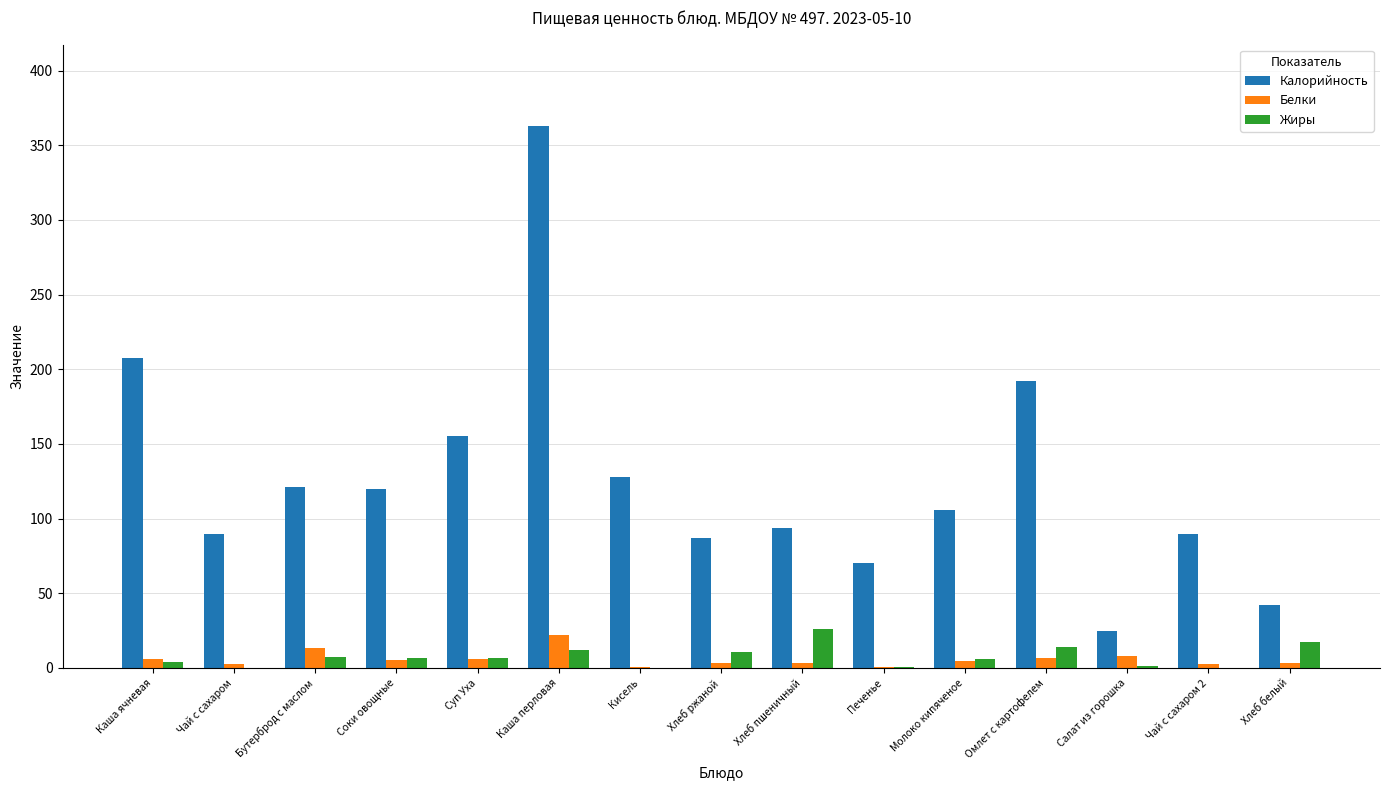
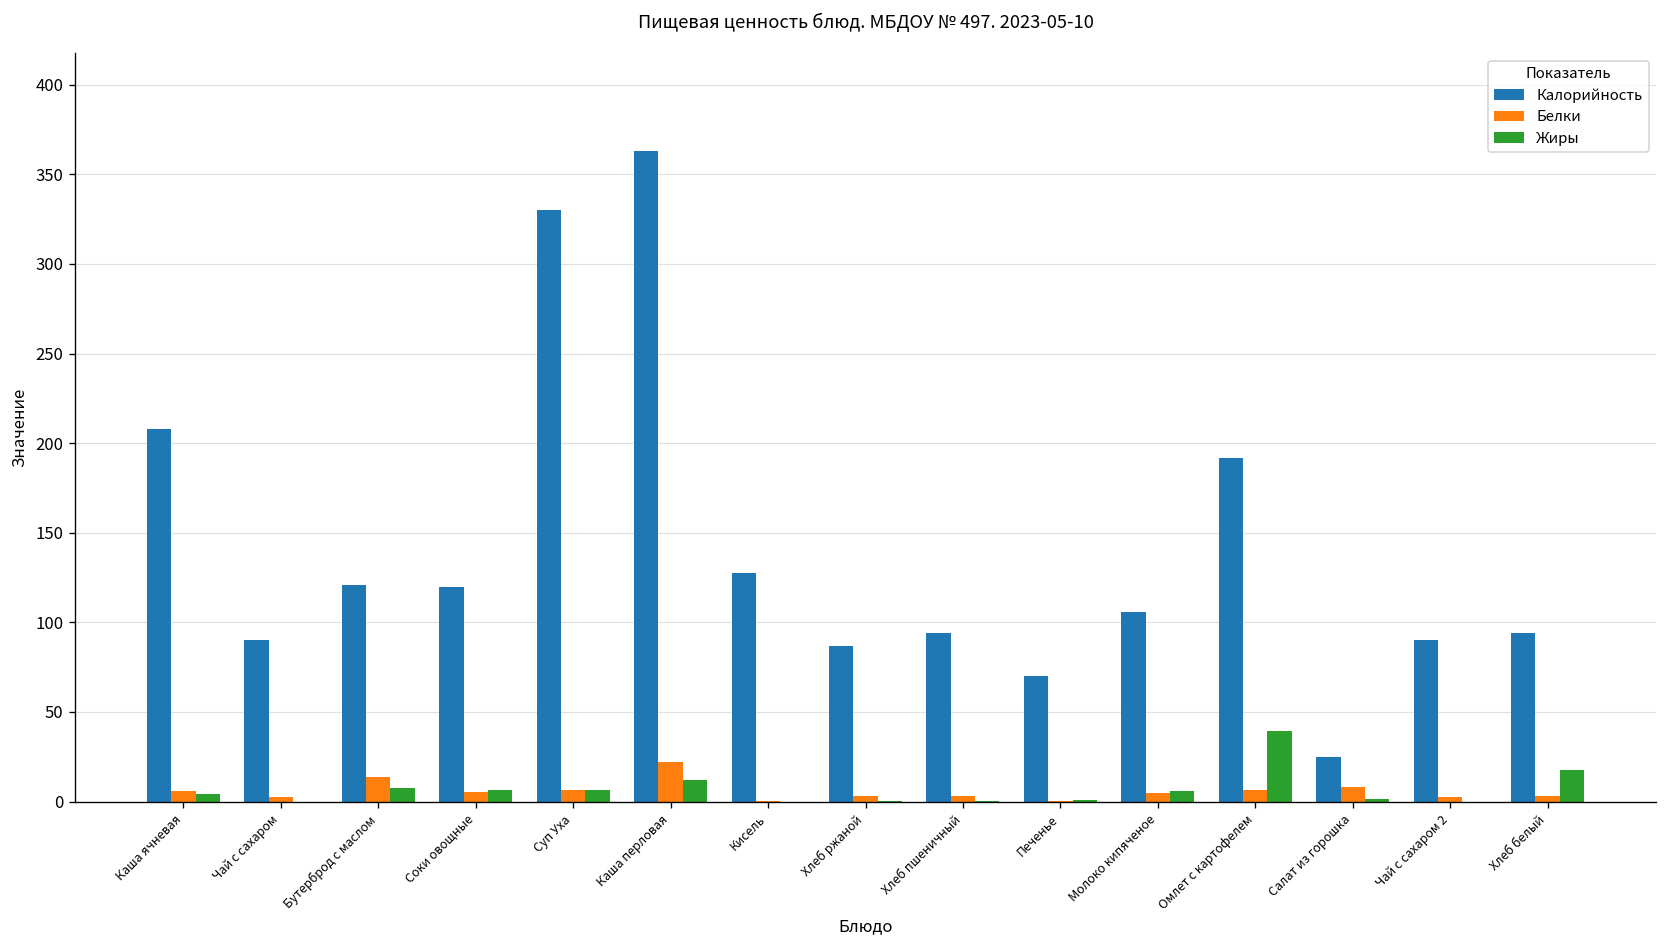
Калорийность, Суп Уха: 155 -> 330
Жиры, Хлеб ржаной: 11 -> 1
Жиры, Хлеб пшеничный: 26 -> 0
Жиры, Омлет с картофелем: 14 -> 39
Калорийность, Хлеб белый: 42 -> 94
